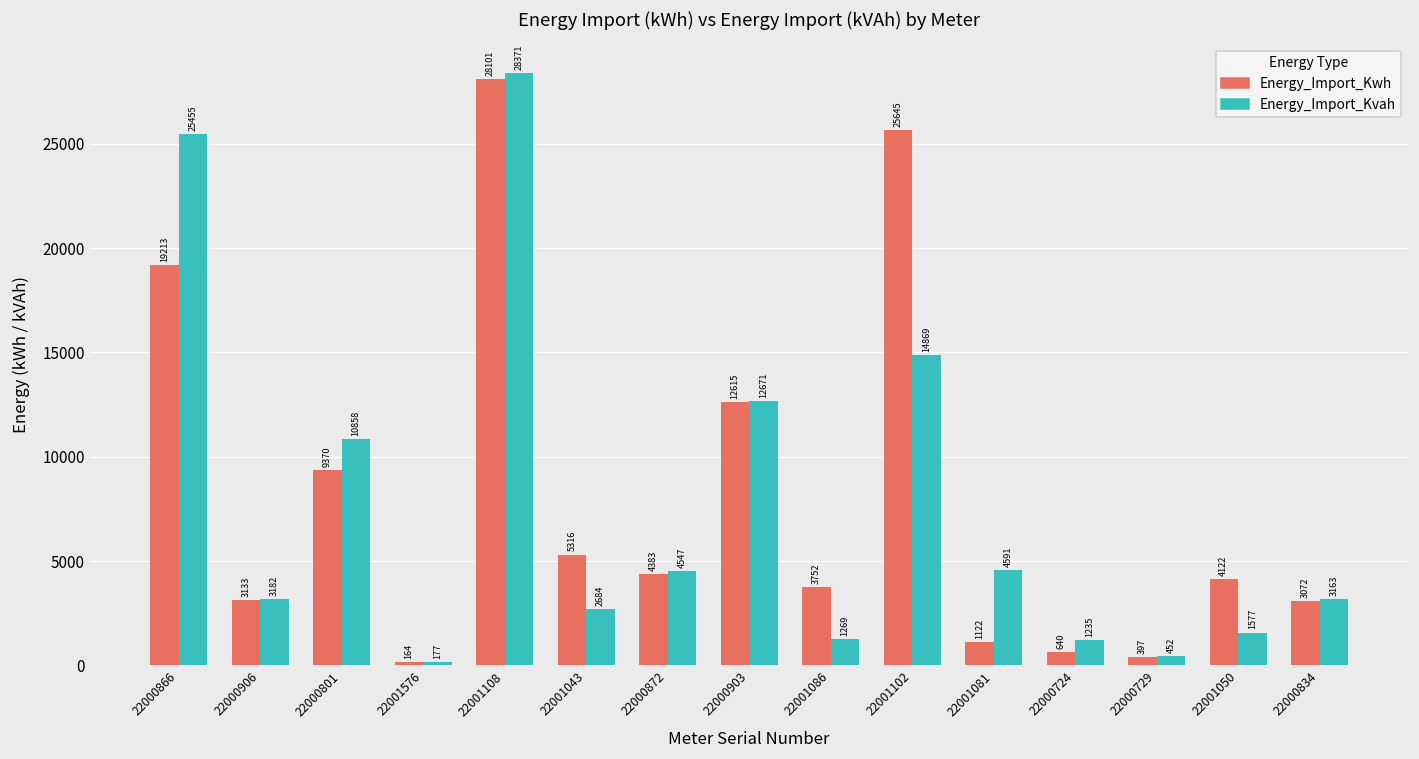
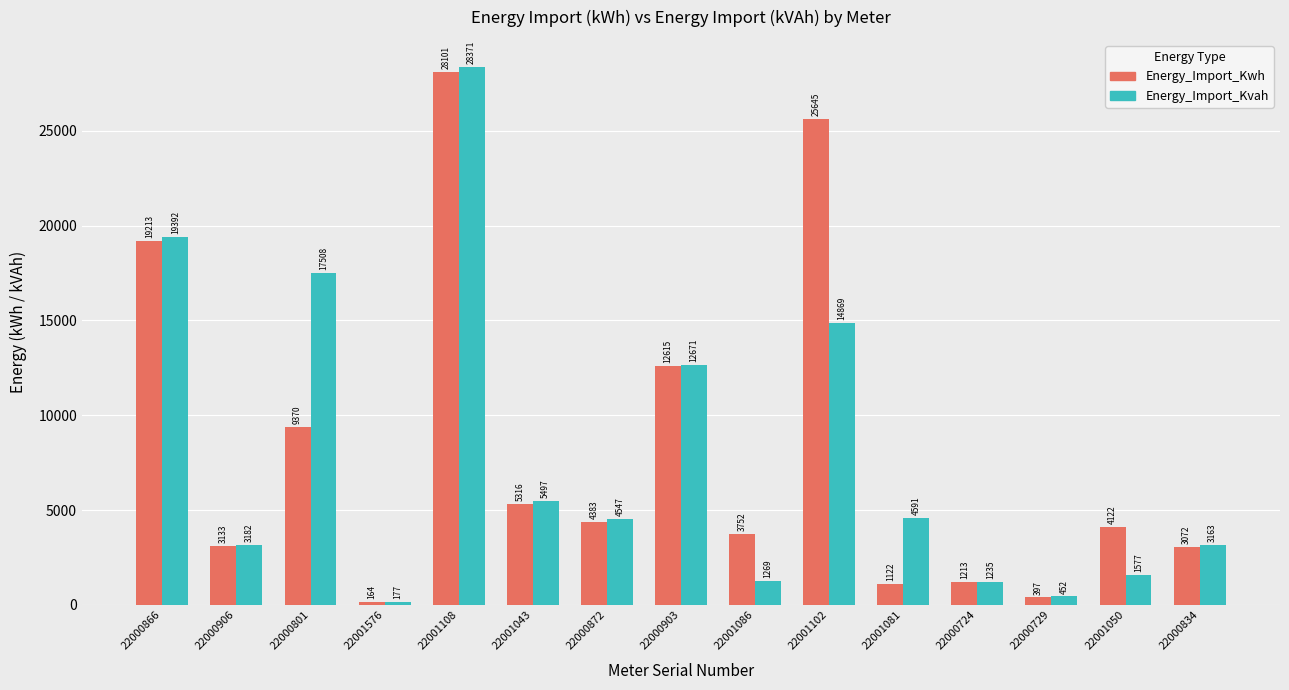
Energy_Import_Kvah, 22000866: 25455 -> 19392
Energy_Import_Kvah, 22000801: 10858 -> 17508
Energy_Import_Kvah, 22001043: 2684 -> 5497
Energy_Import_Kwh, 22000724: 640 -> 1213
